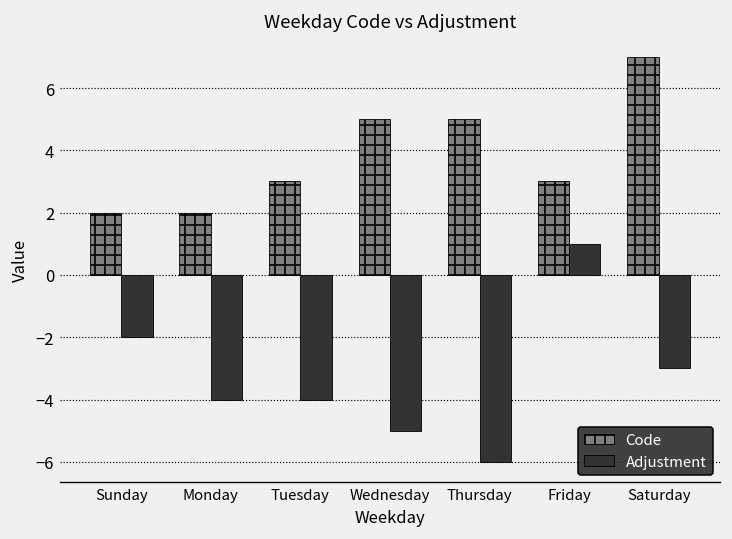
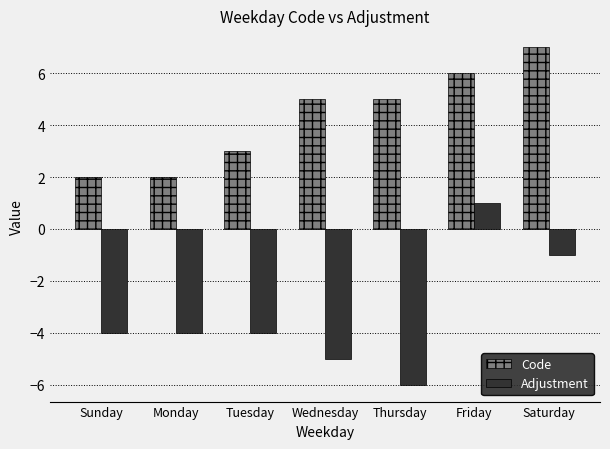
Adjustment, Sunday: -2 -> -4
Code, Friday: 3 -> 6
Adjustment, Saturday: -3 -> -1
